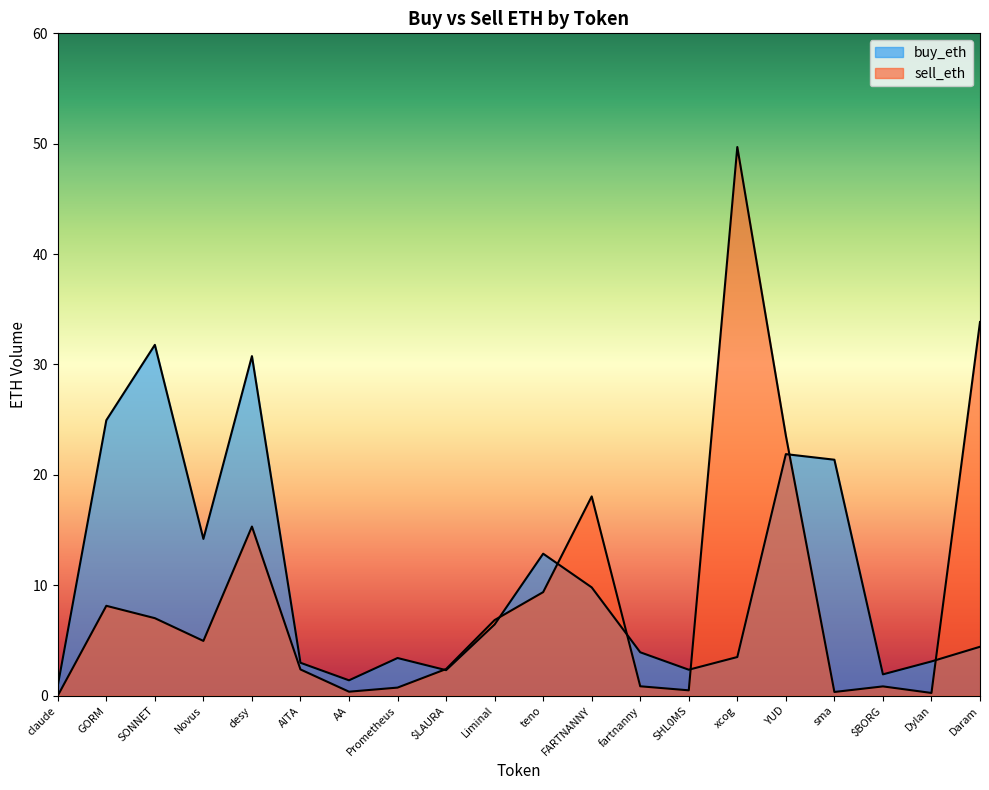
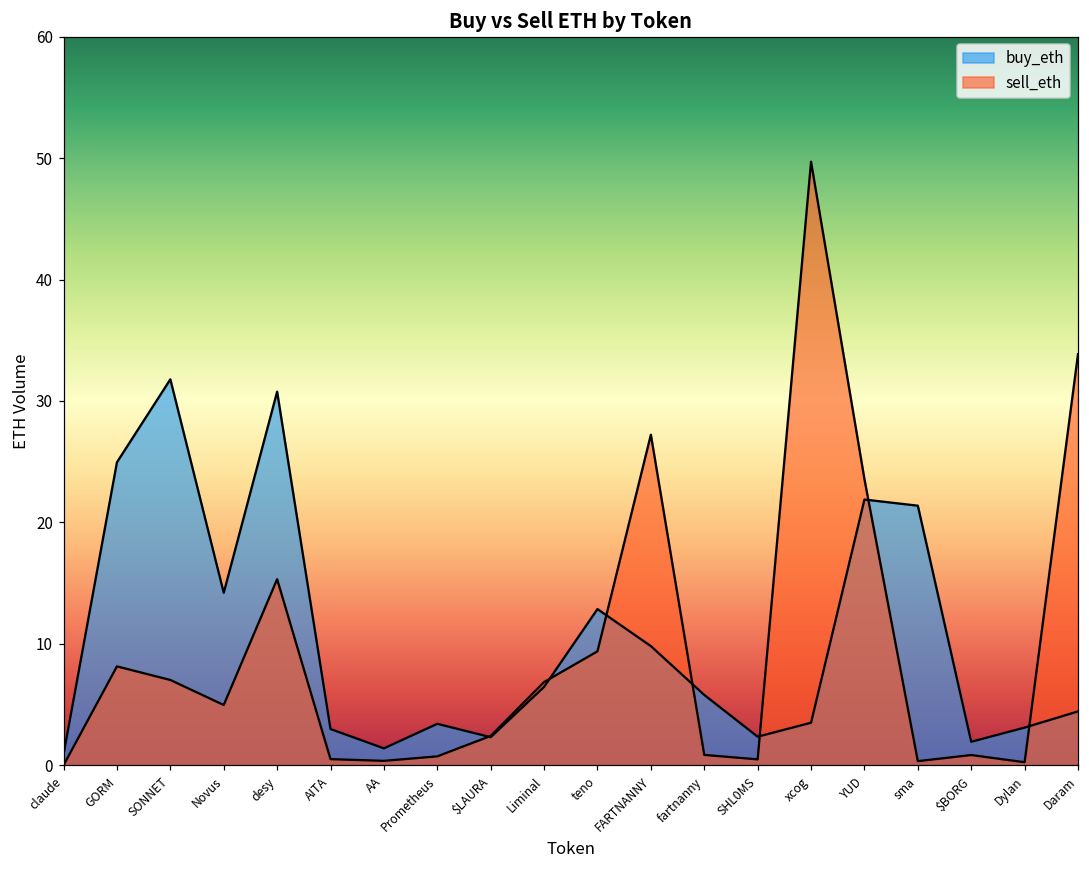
sell_eth, AITA: 2.4 -> 0.5
sell_eth, FARTNANNY: 18.1 -> 27.2
buy_eth, fartnanny: 3.9 -> 5.8
